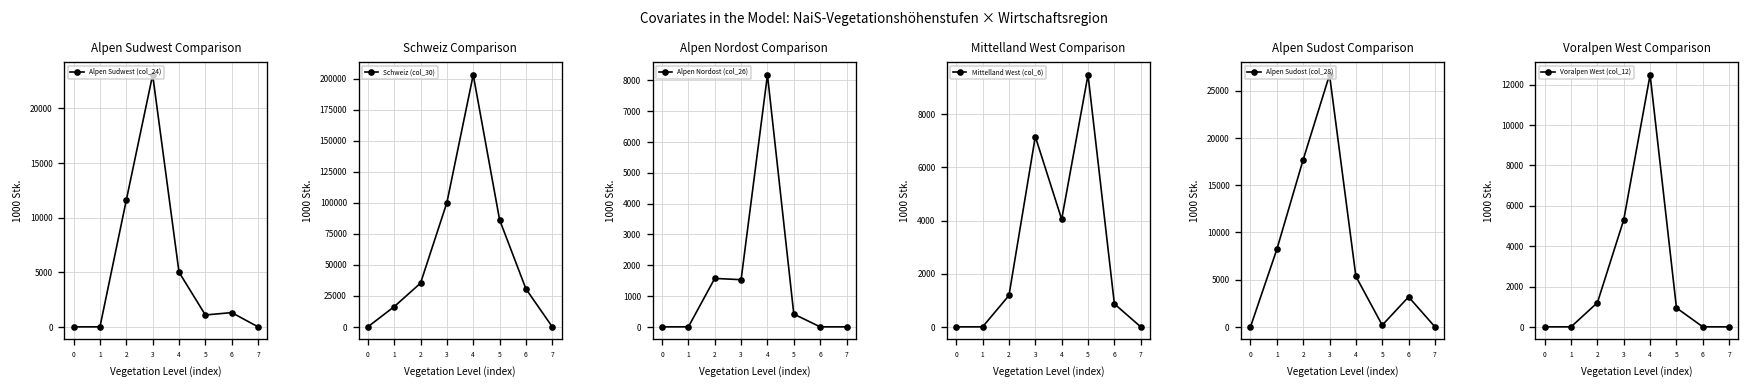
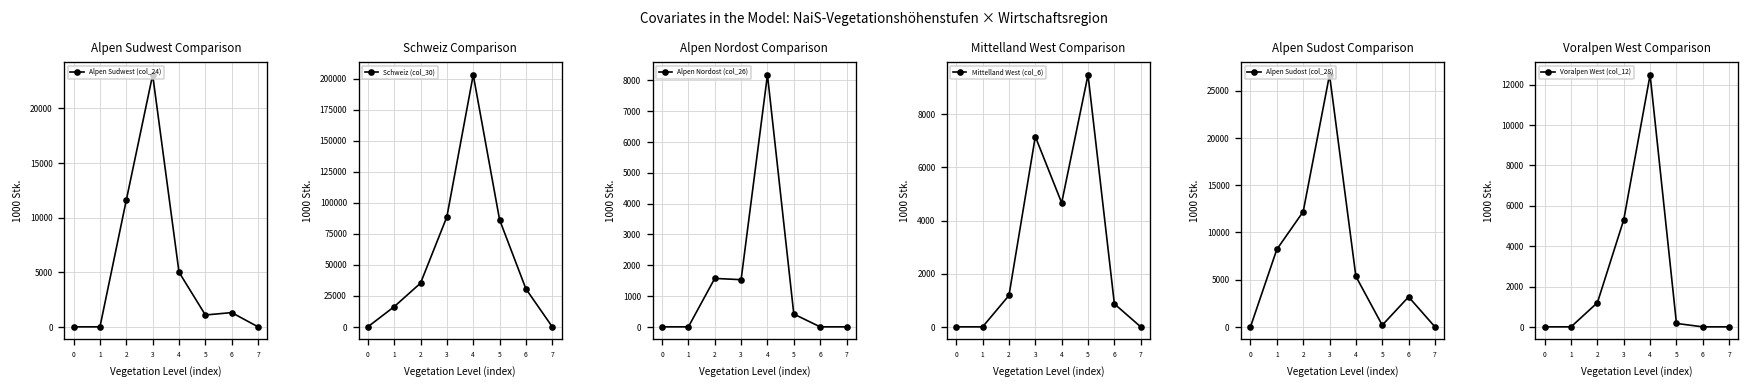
Schweiz Comparison, 3: 100000 -> 89000
Mittelland West Comparison, 4: 4000 -> 4700
Alpen Sudost Comparison, 2: 18000 -> 12000
Voralpen West Comparison, 5: 900 -> 200
